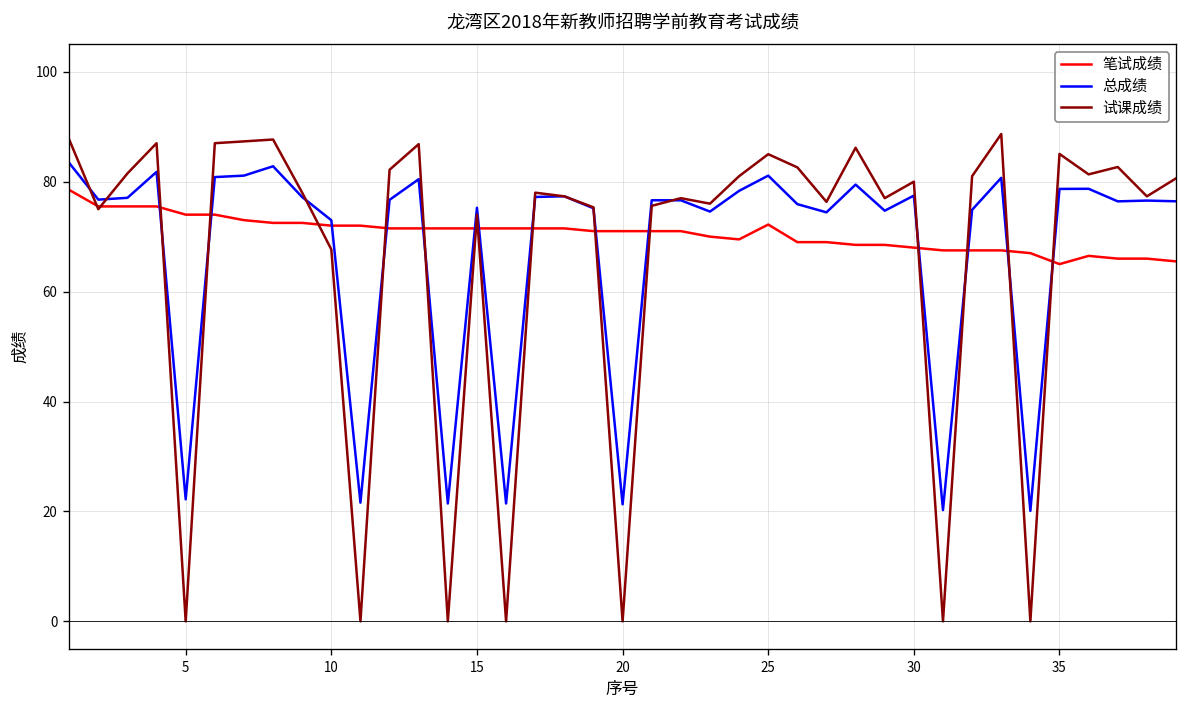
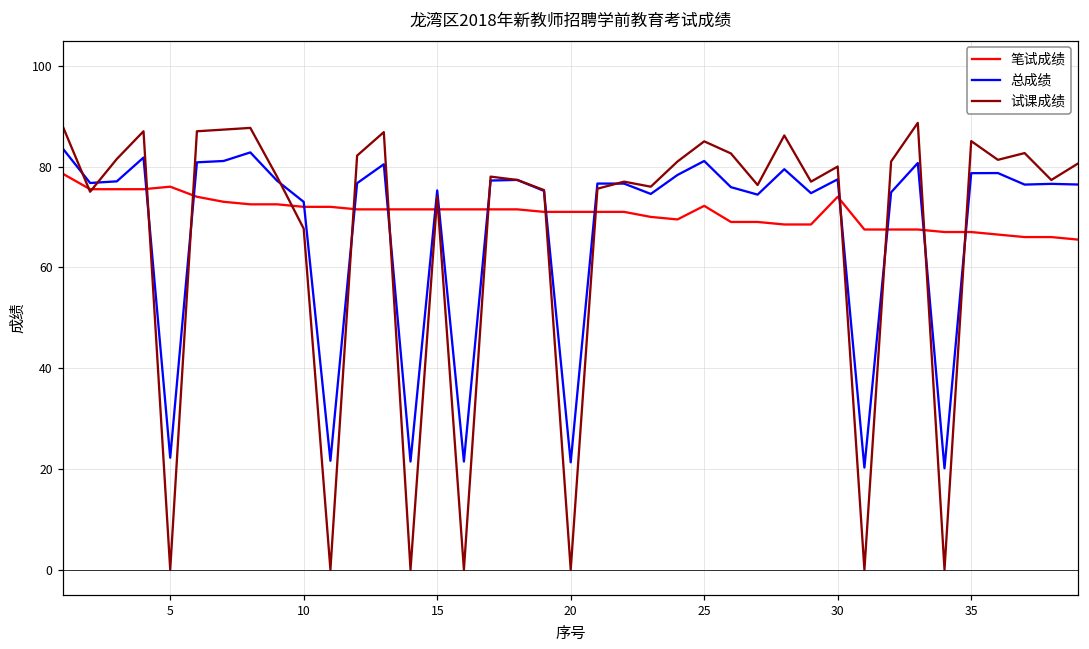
笔试成绩, 5: 74 -> 76
笔试成绩, 30: 68 -> 74
笔试成绩, 35: 65 -> 67
